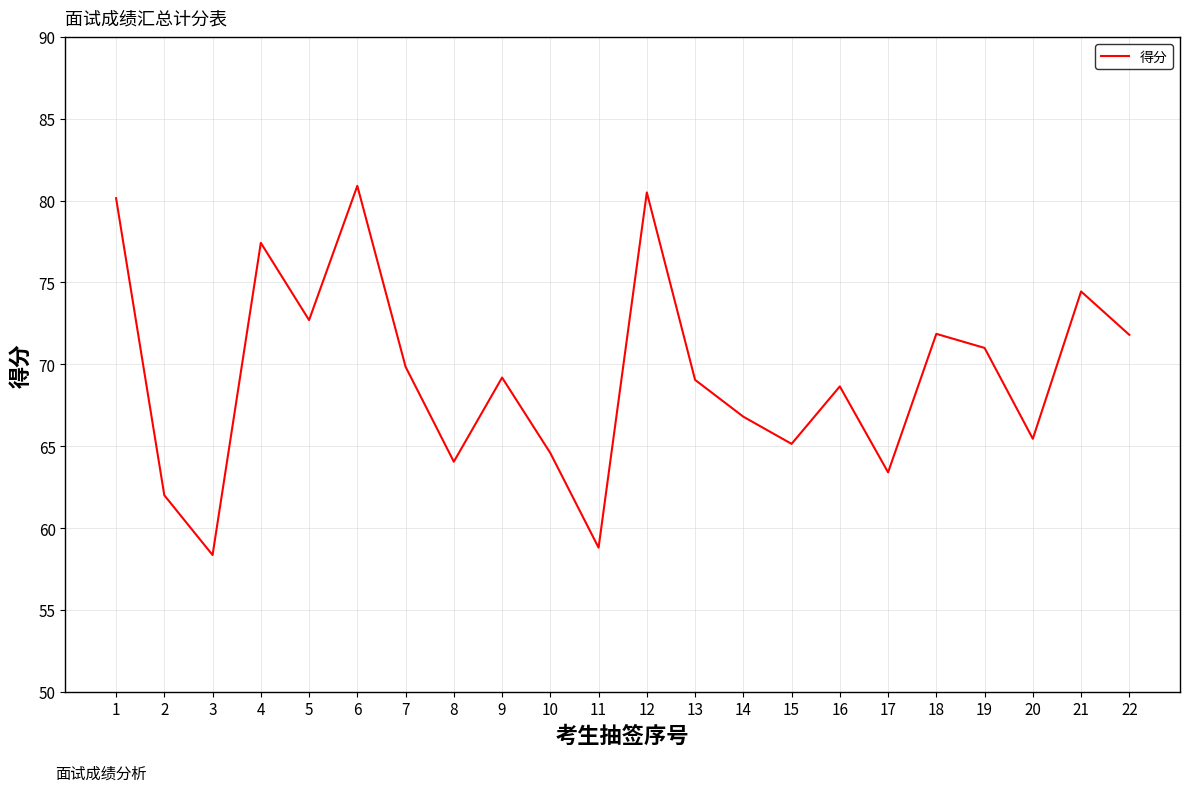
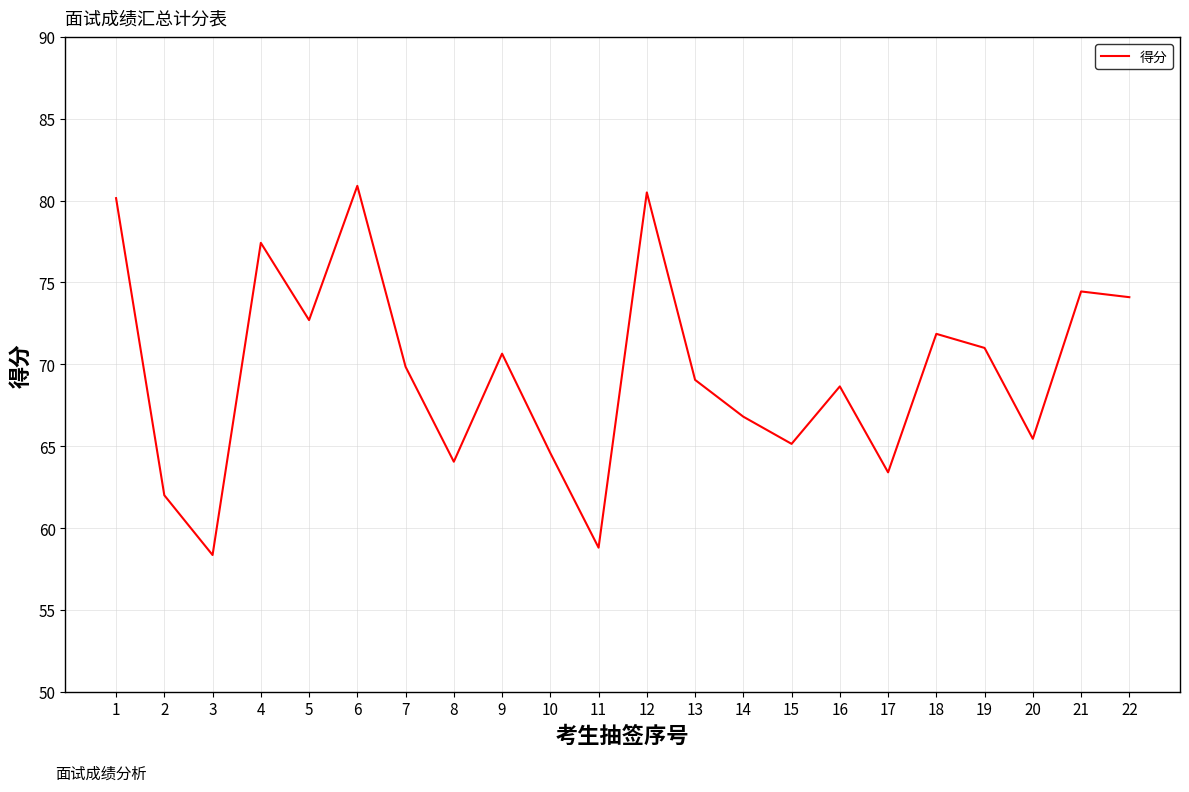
9: 69.2 -> 70.7
22: 71.8 -> 74.1
